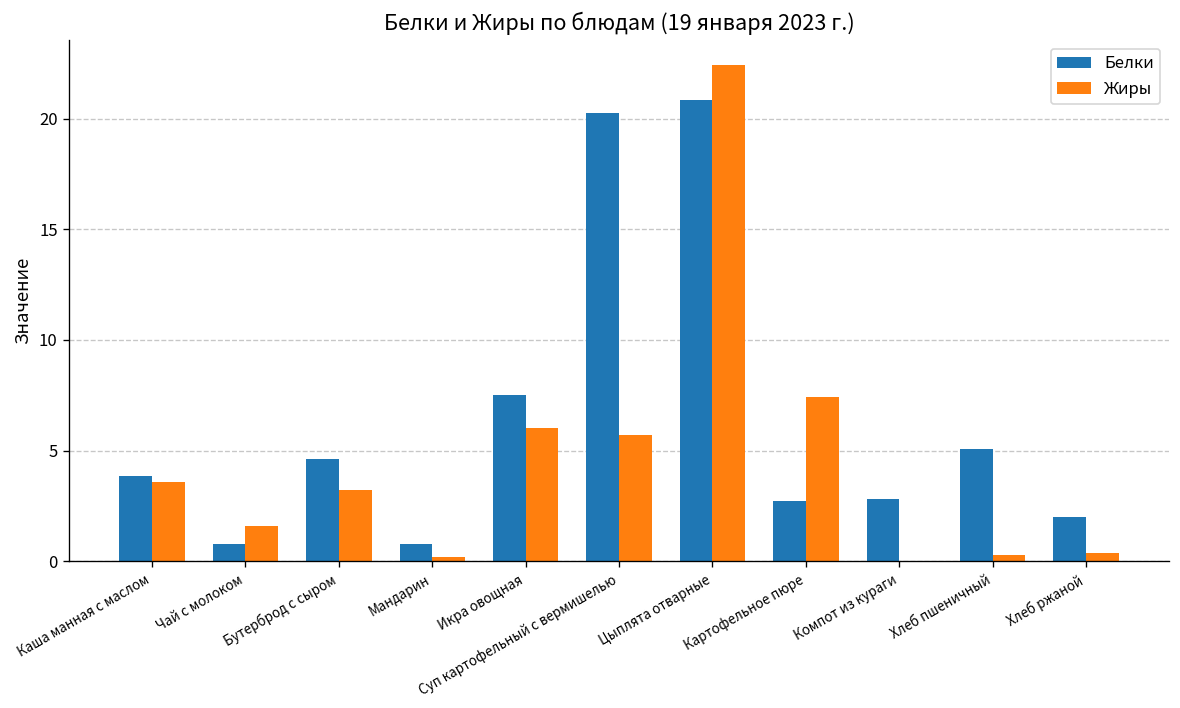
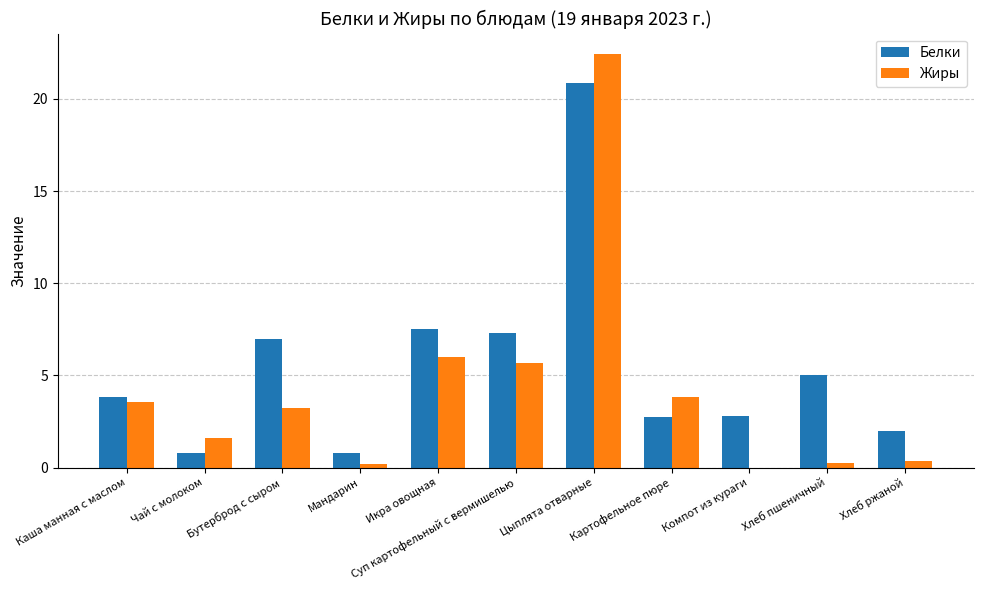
Белки, Бутерброд с сыром: 4.6 -> 7.0
Белки, Суп картофельный с вермишелью: 20.2 -> 7.3
Жиры, Картофельное пюре: 7.4 -> 3.8
